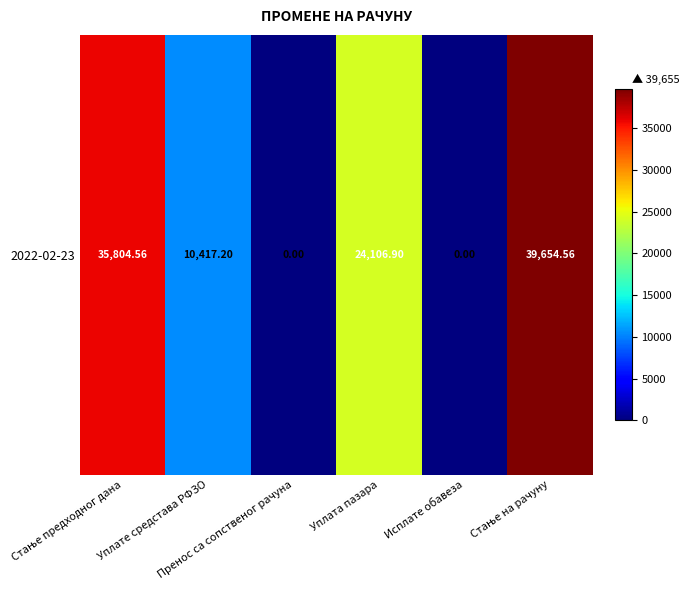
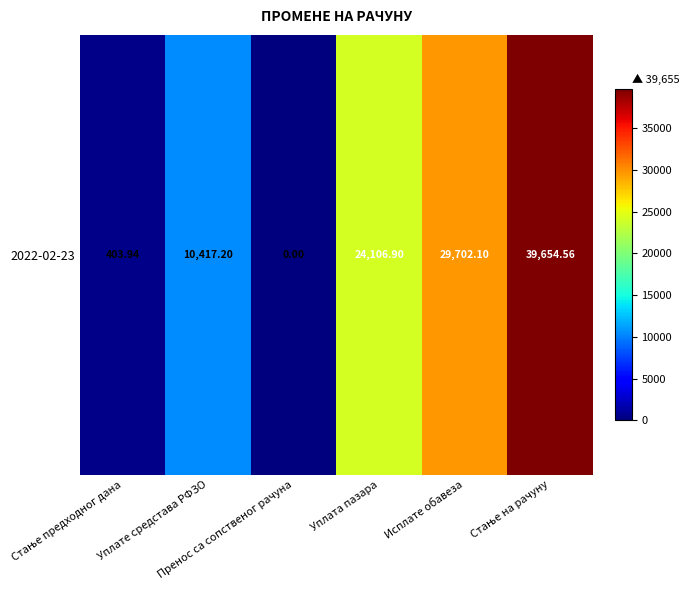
2022-02-23, Стање предходног дана: 35,804.56 -> 403.94
2022-02-23, Исплате обавеза: 0.00 -> 29,702.10
